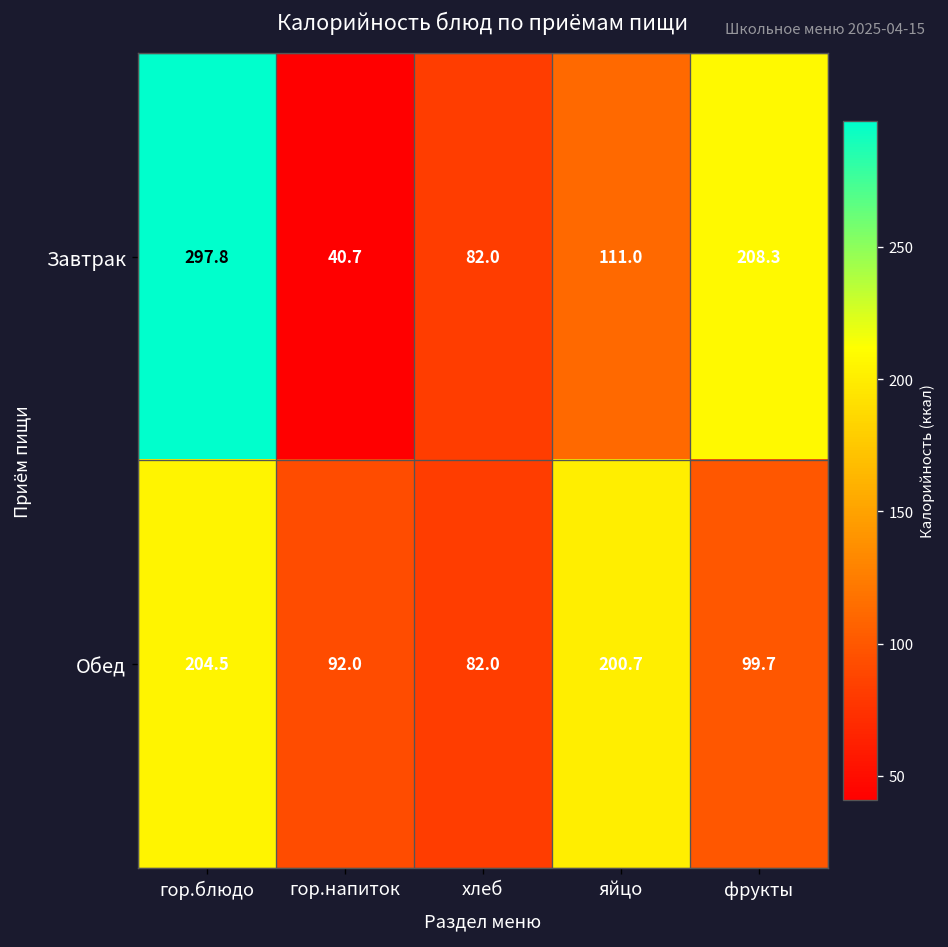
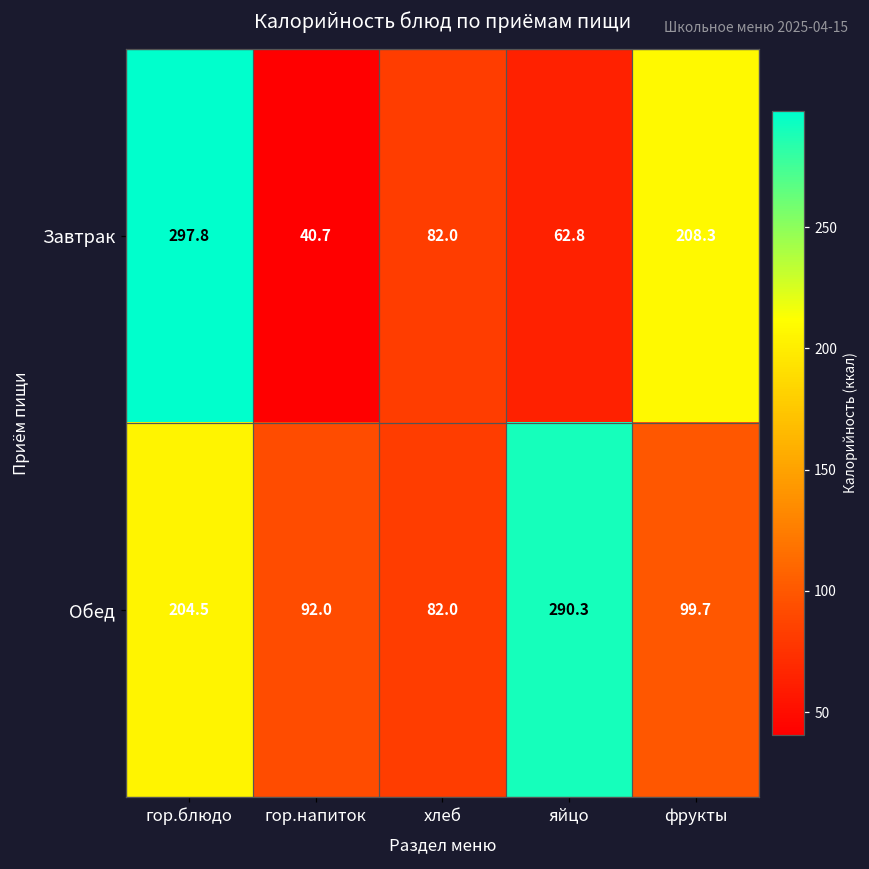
Завтрак, яйцо: 111.0 -> 62.8
Обед, яйцо: 200.7 -> 290.3
